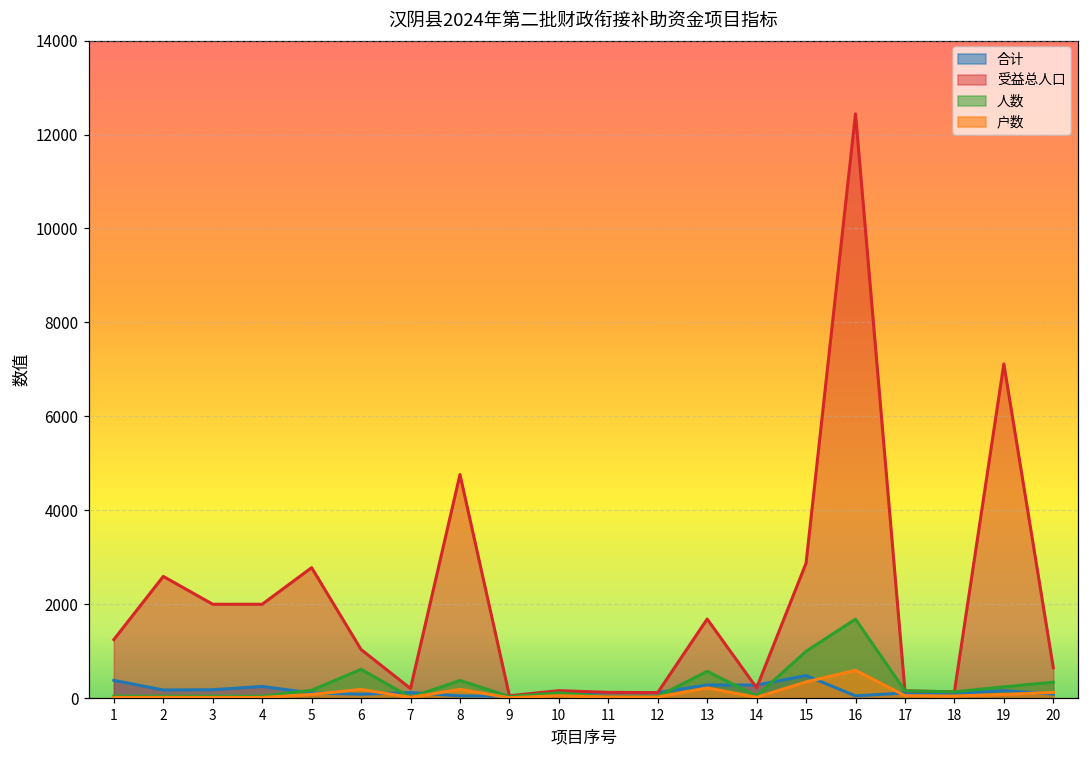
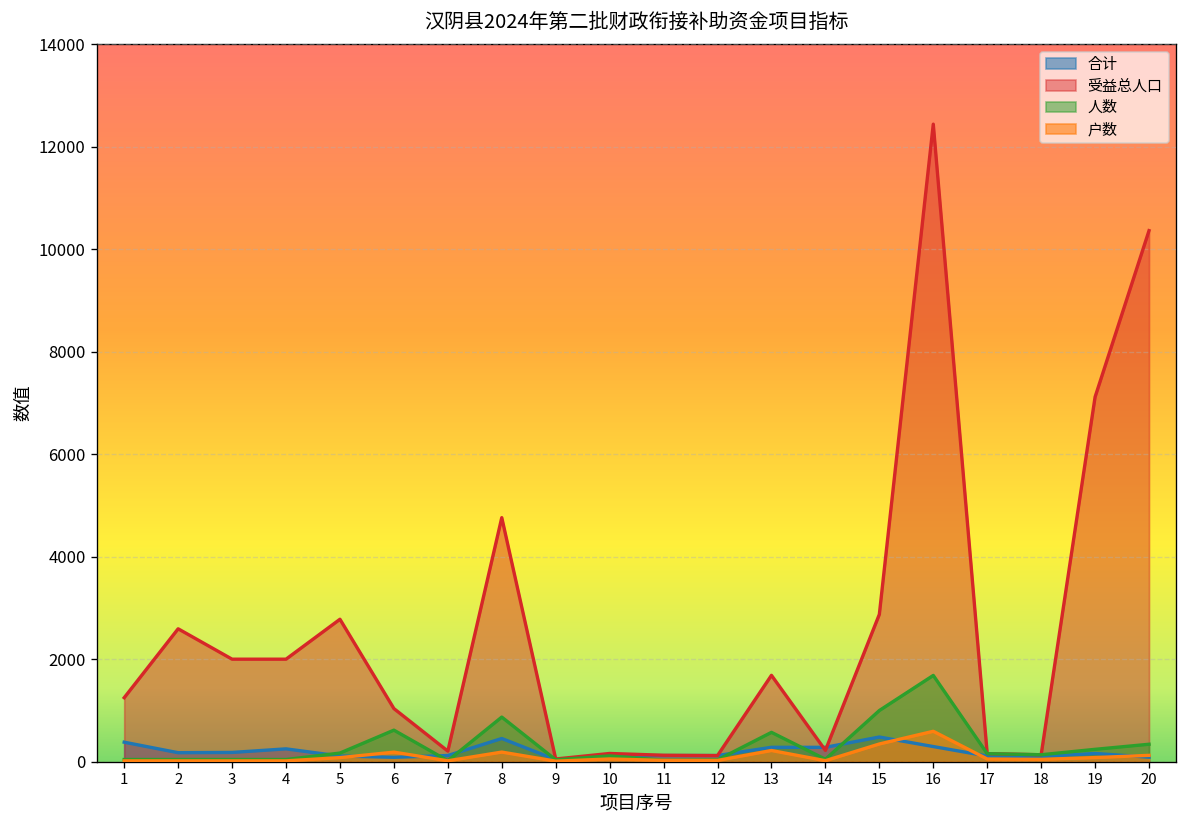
合计, 8: 100 -> 500
人数, 8: 400 -> 900
合计, 16: 100 -> 300
受益总人口, 20: 700 -> 10400
